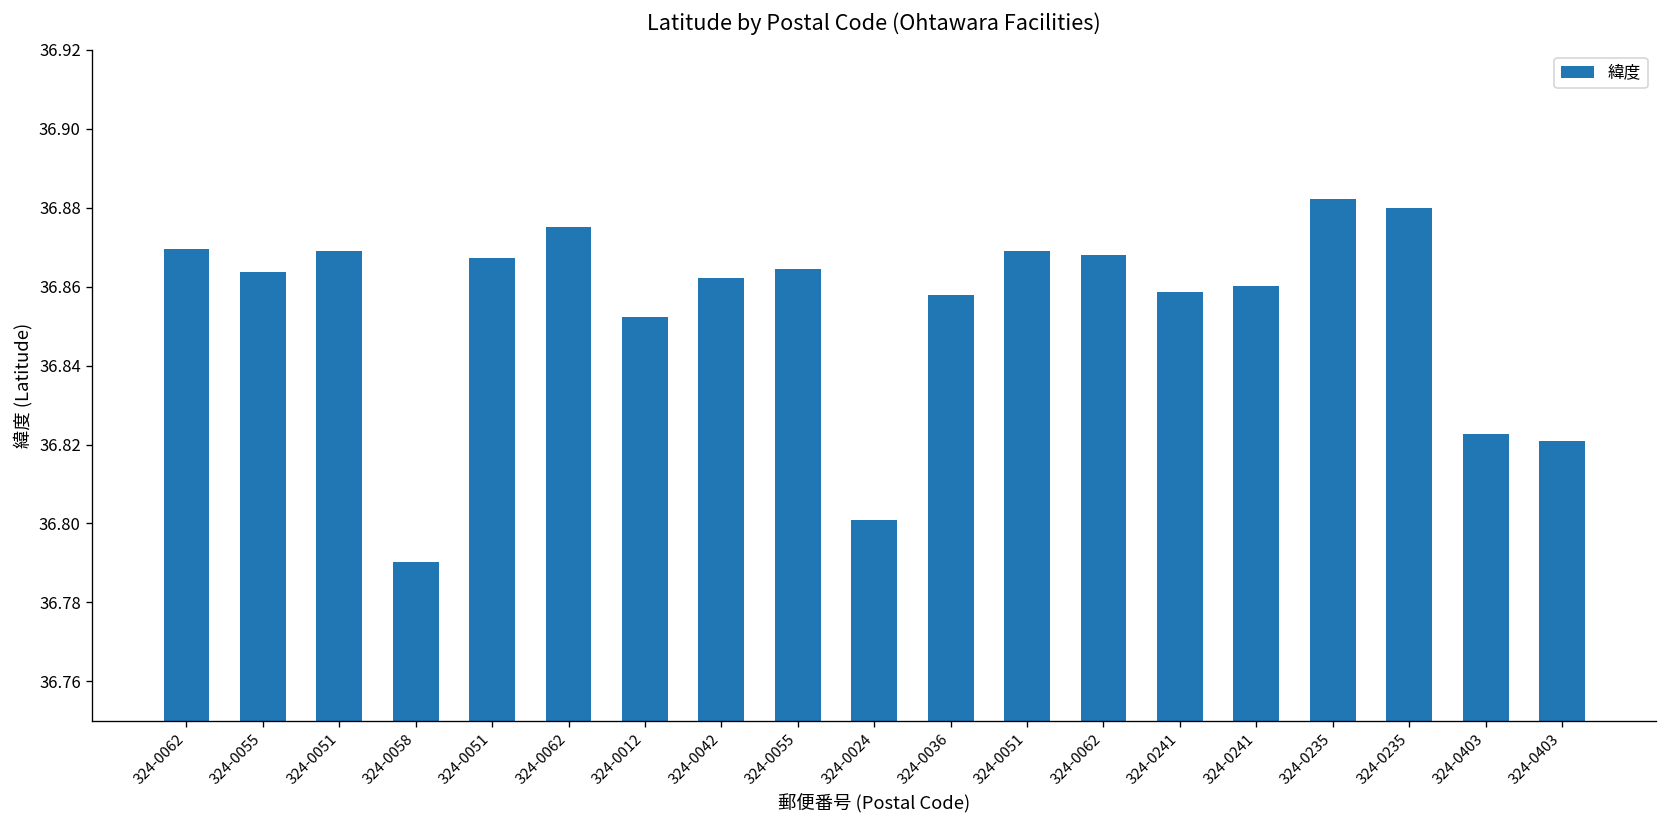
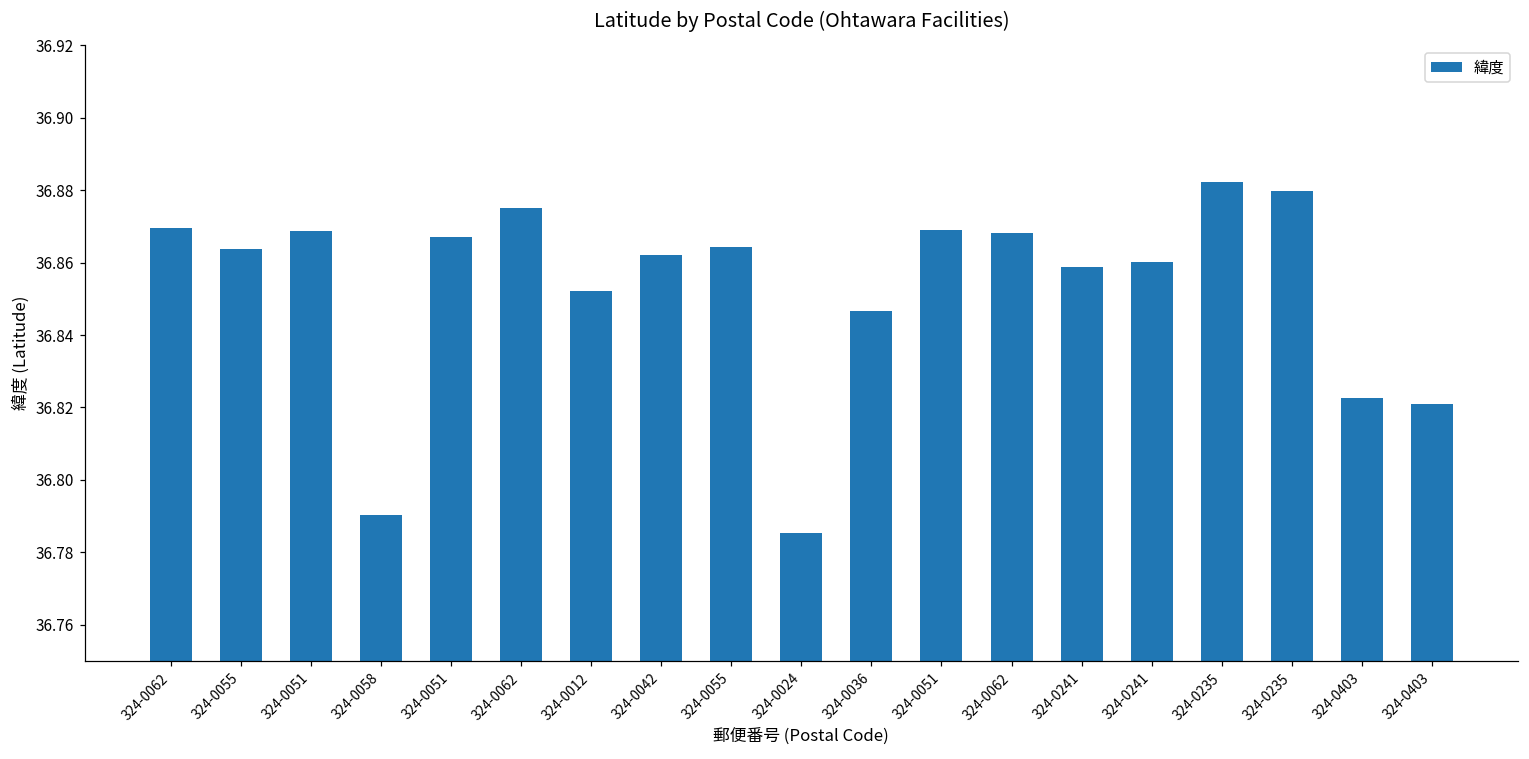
324-0024: 36.801 -> 36.785
324-0036: 36.858 -> 36.847
